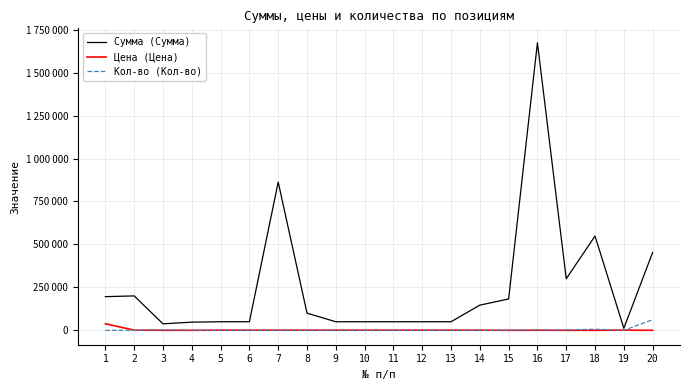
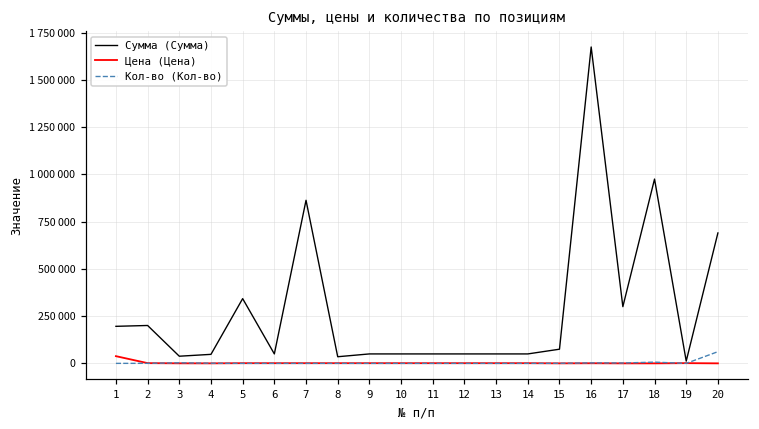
Сумма (Сумма), 5: 50000 -> 340000
Сумма (Сумма), 8: 100000 -> 40000
Сумма (Сумма), 14: 150000 -> 50000
Сумма (Сумма), 15: 180000 -> 80000
Сумма (Сумма), 18: 550000 -> 980000
Сумма (Сумма), 20: 450000 -> 690000
